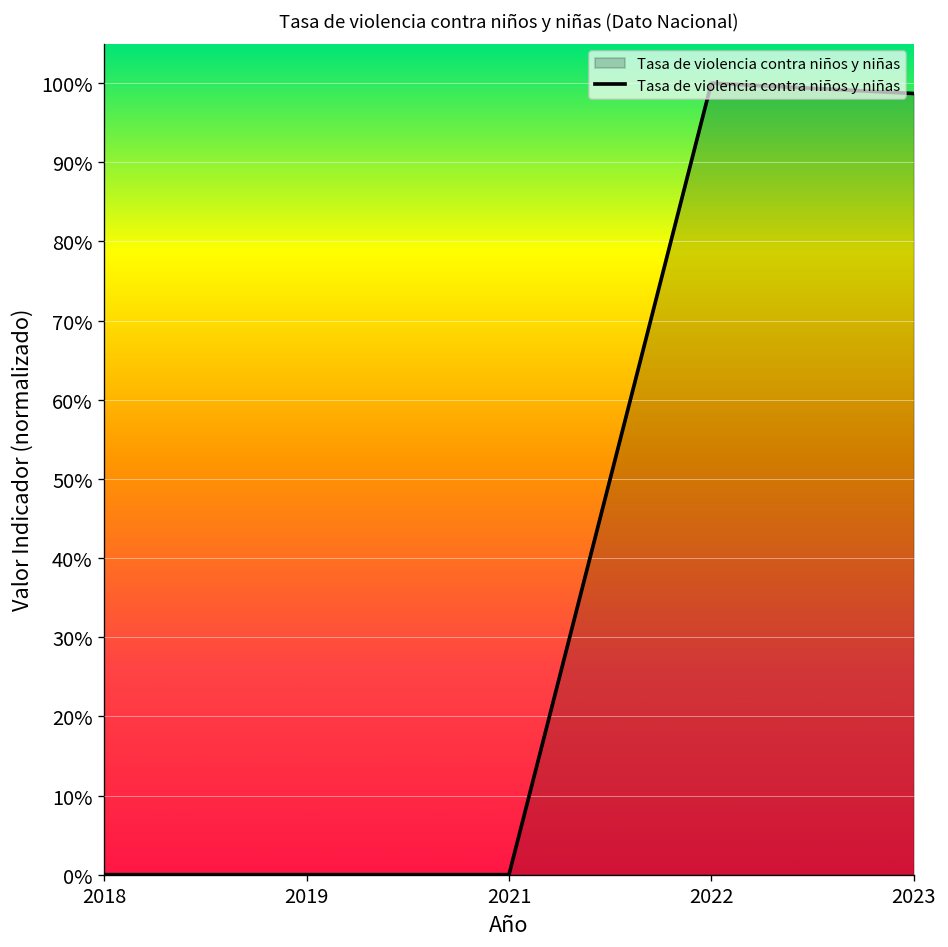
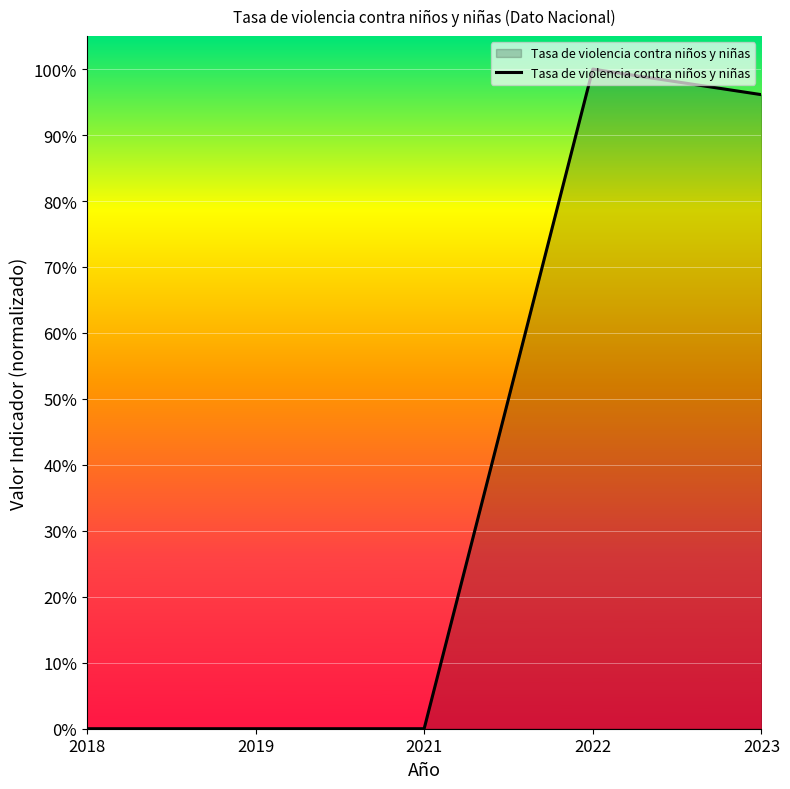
2023: 99% -> 96%
